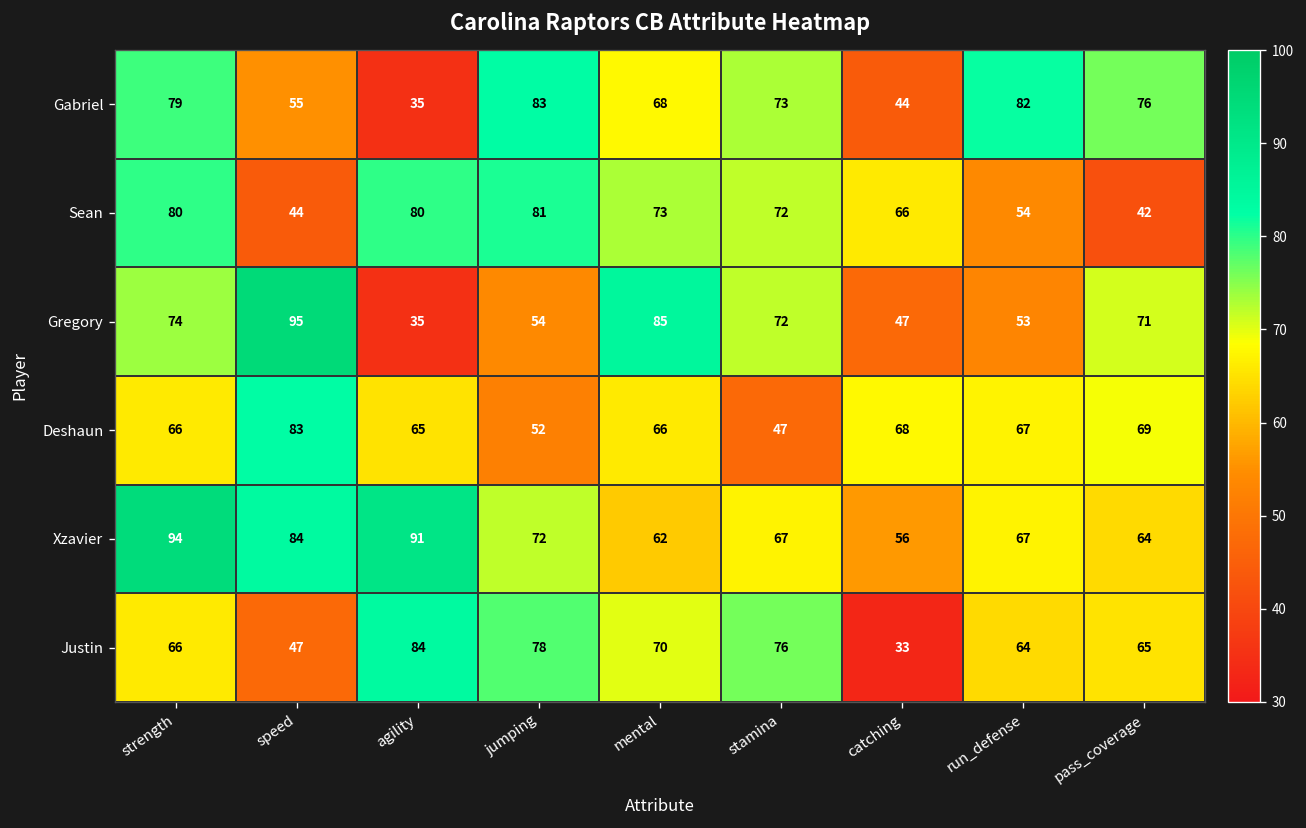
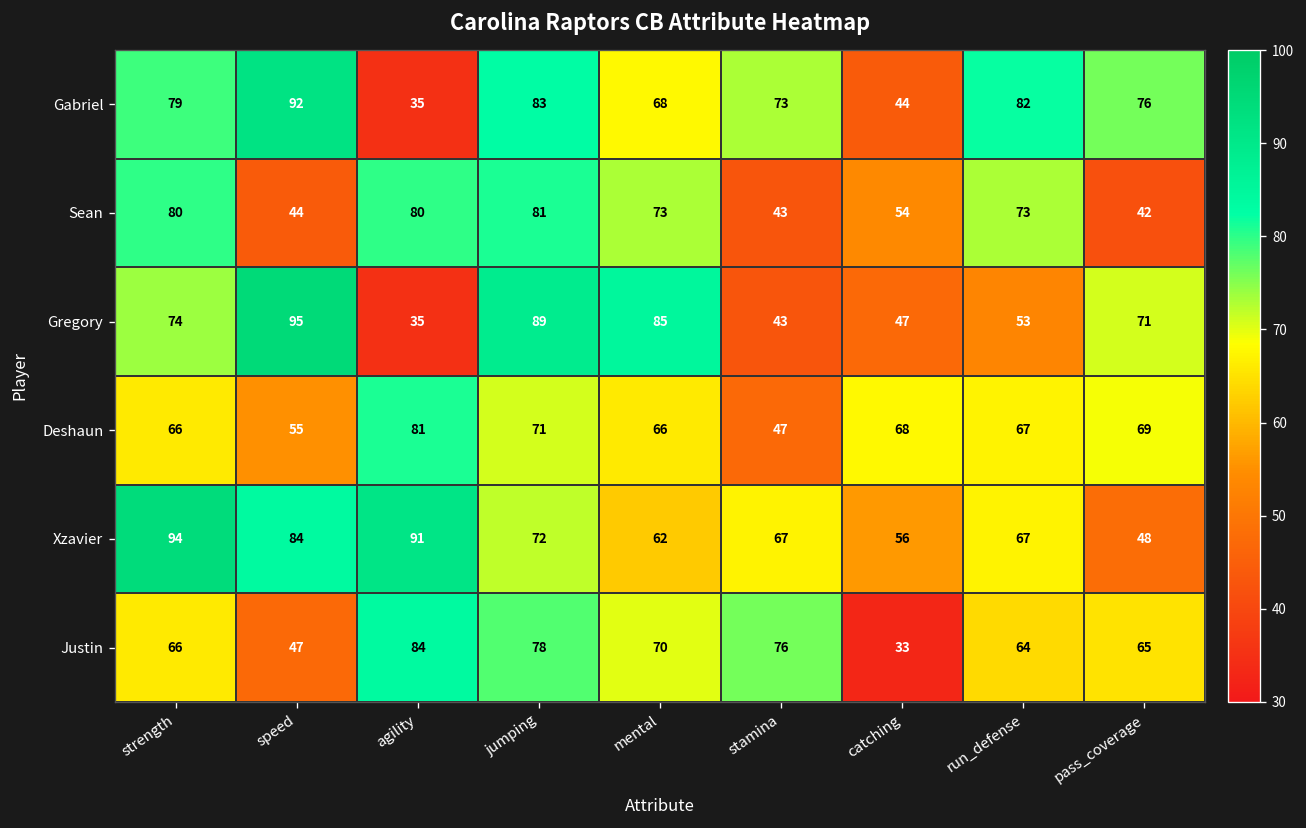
Gabriel, speed: 55 -> 92
Sean, stamina: 72 -> 43
Sean, catching: 66 -> 54
Sean, run_defense: 54 -> 73
Gregory, jumping: 54 -> 89
Gregory, stamina: 72 -> 43
Deshaun, speed: 83 -> 55
Deshaun, agility: 65 -> 81
Deshaun, jumping: 52 -> 71
Xzavier, pass_coverage: 64 -> 48
